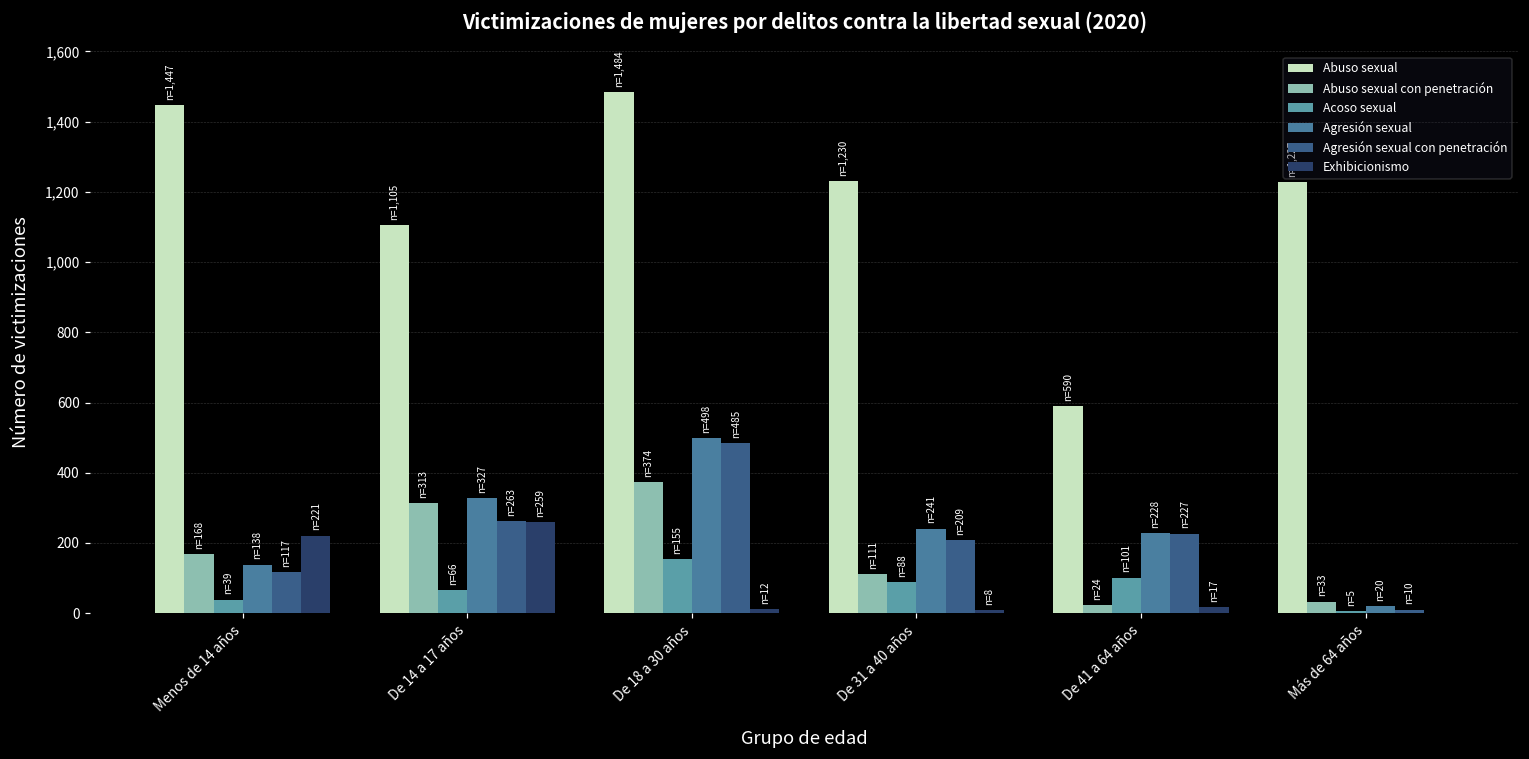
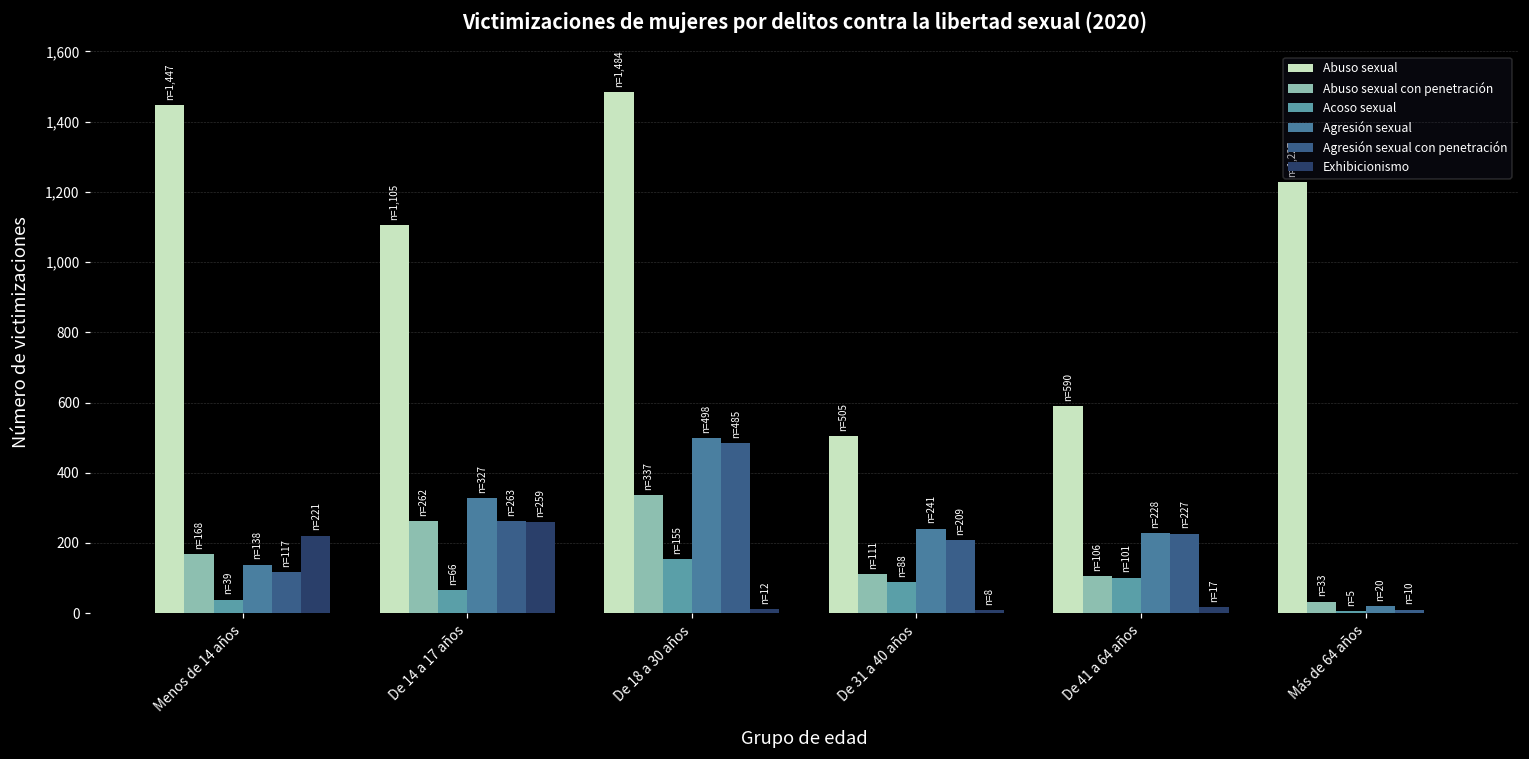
Abuso sexual con penetración, De 14 a 17 años: 313 -> 262
Abuso sexual con penetración, De 18 a 30 años: 374 -> 337
Abuso sexual, De 31 a 40 años: 1,230 -> 505
Abuso sexual con penetración, De 41 a 64 años: 24 -> 106
